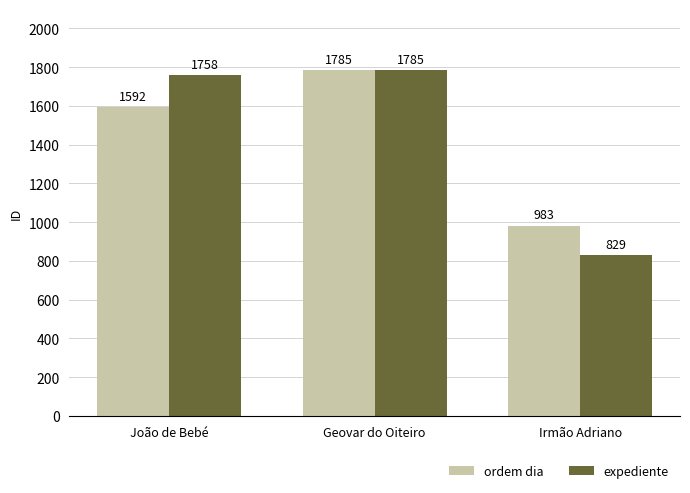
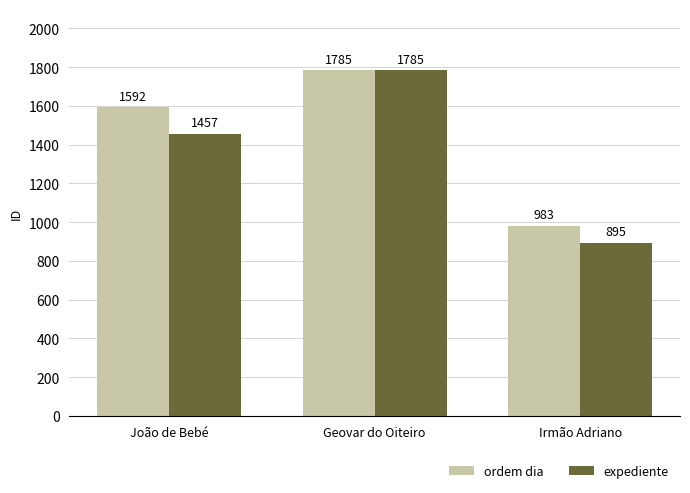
expediente, João de Bebé: 1758 -> 1457
expediente, Irmão Adriano: 829 -> 895
